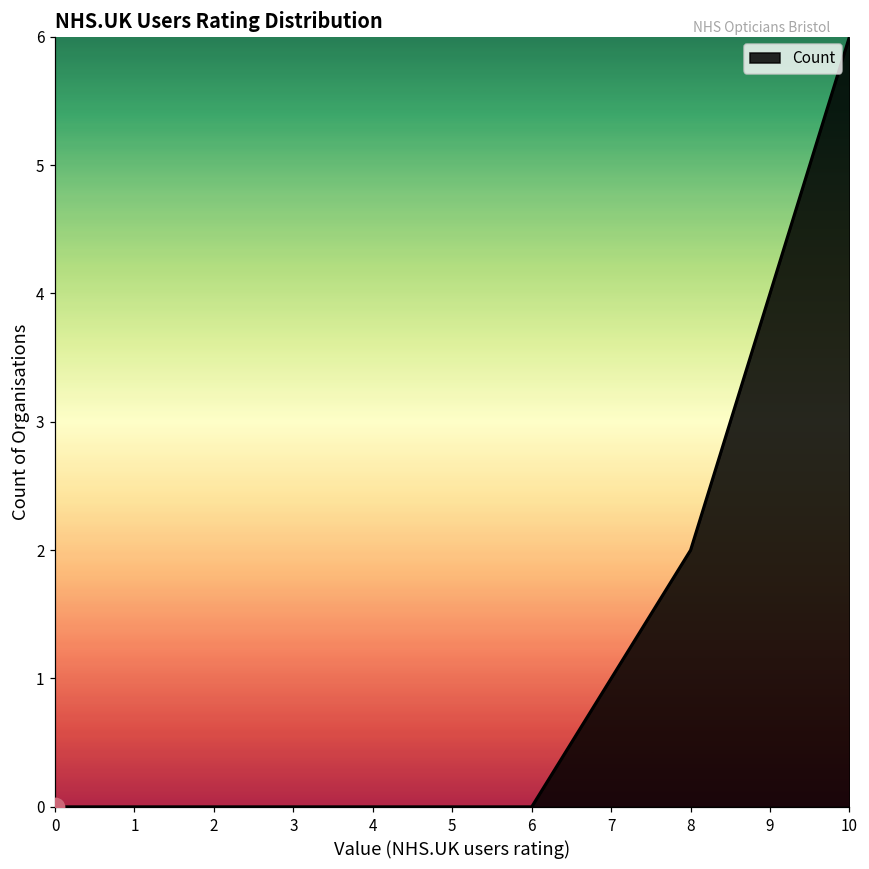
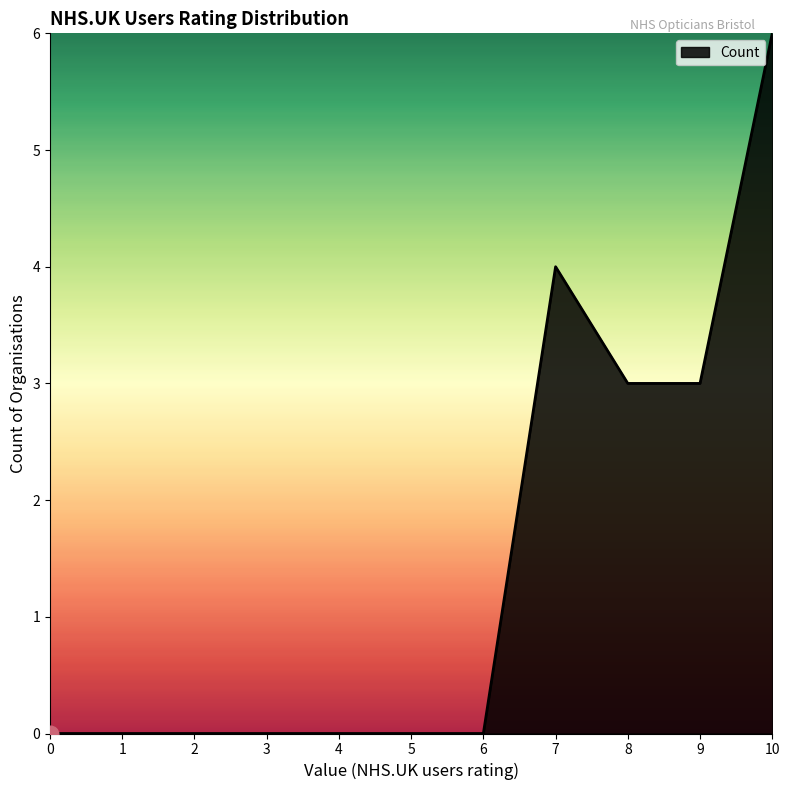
Count, 7: 1 -> 4
Count, 8: 2 -> 3
Count, 9: 4 -> 3
